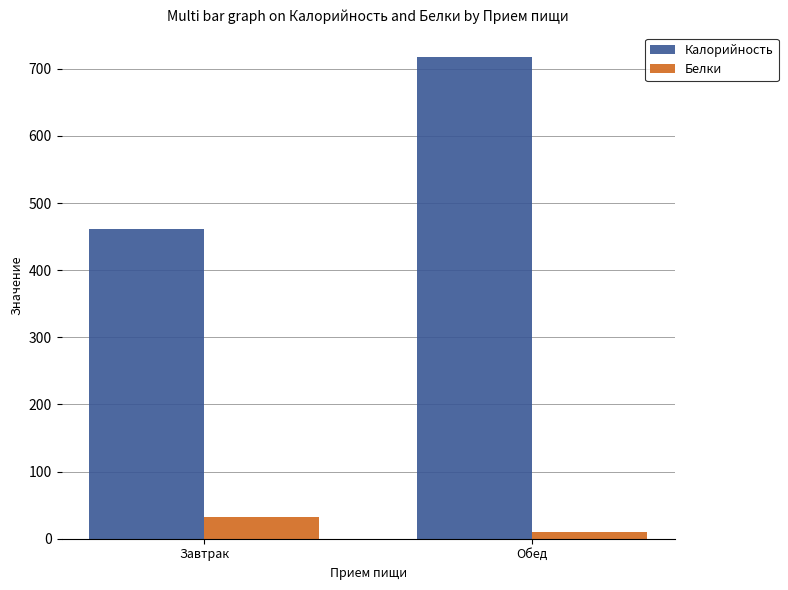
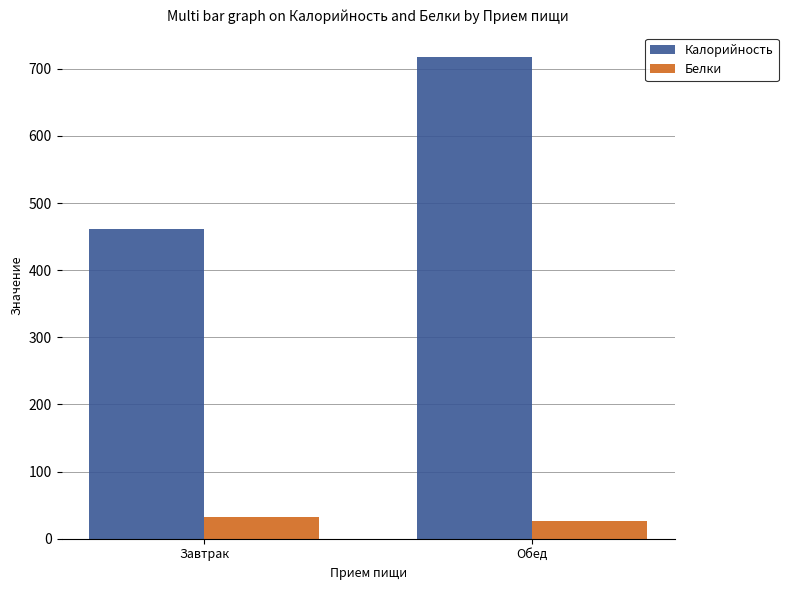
Белки, Обед: 10 -> 30
